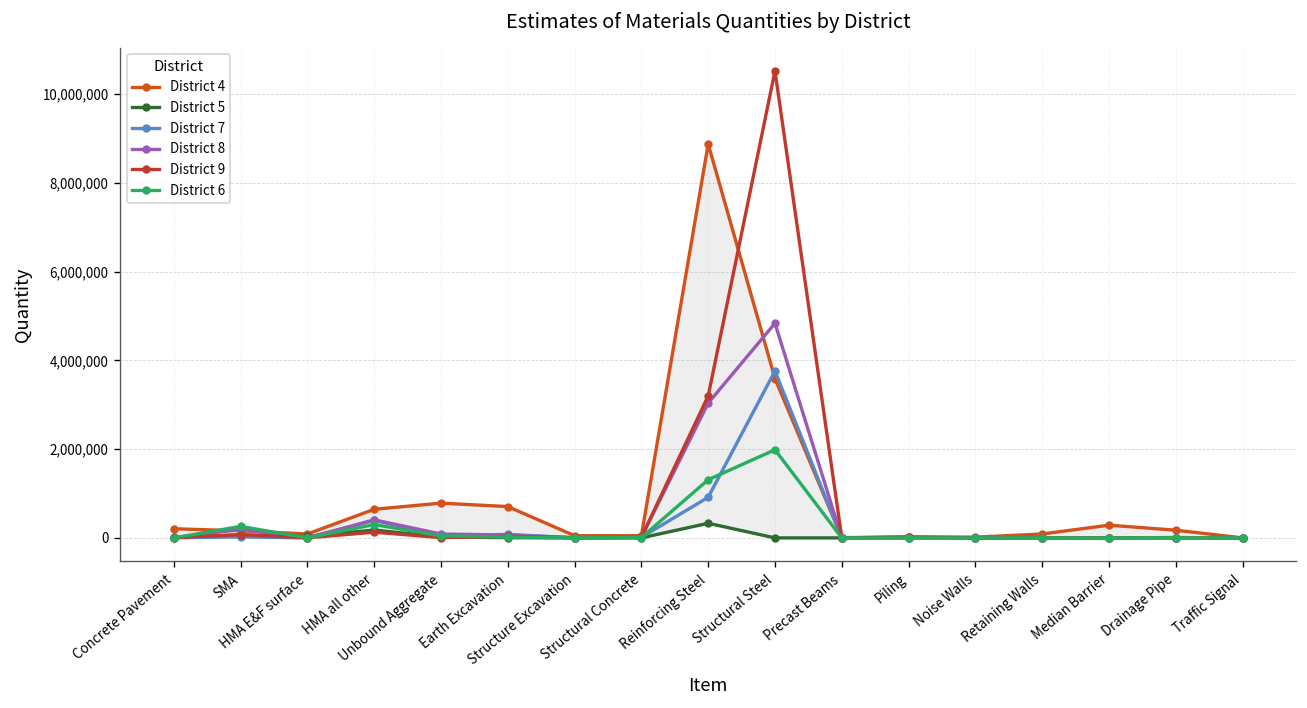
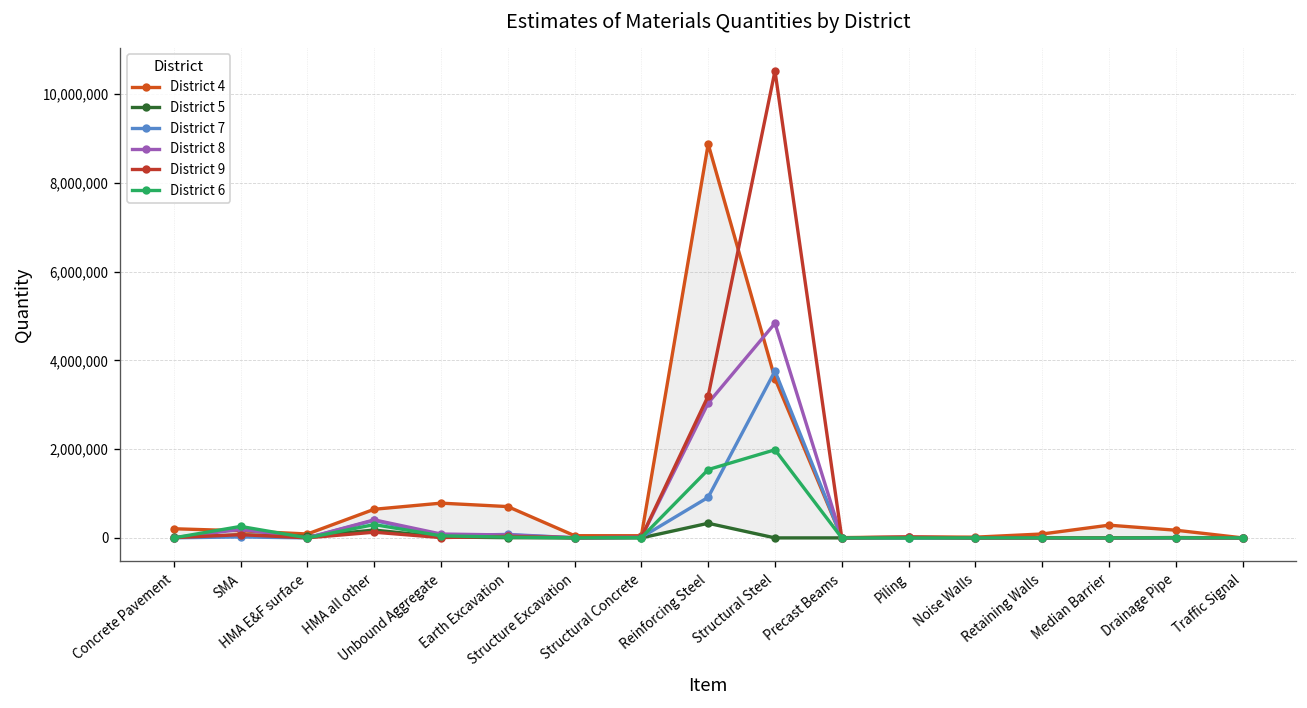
District 6, Reinforcing Steel: 1,300,000 -> 1,500,000
